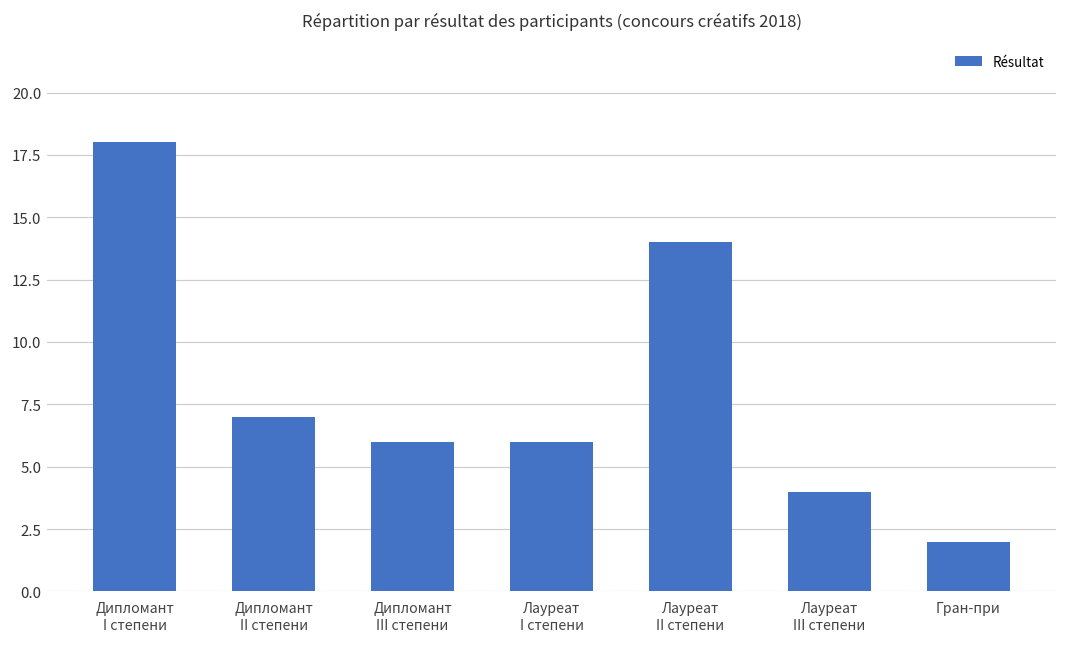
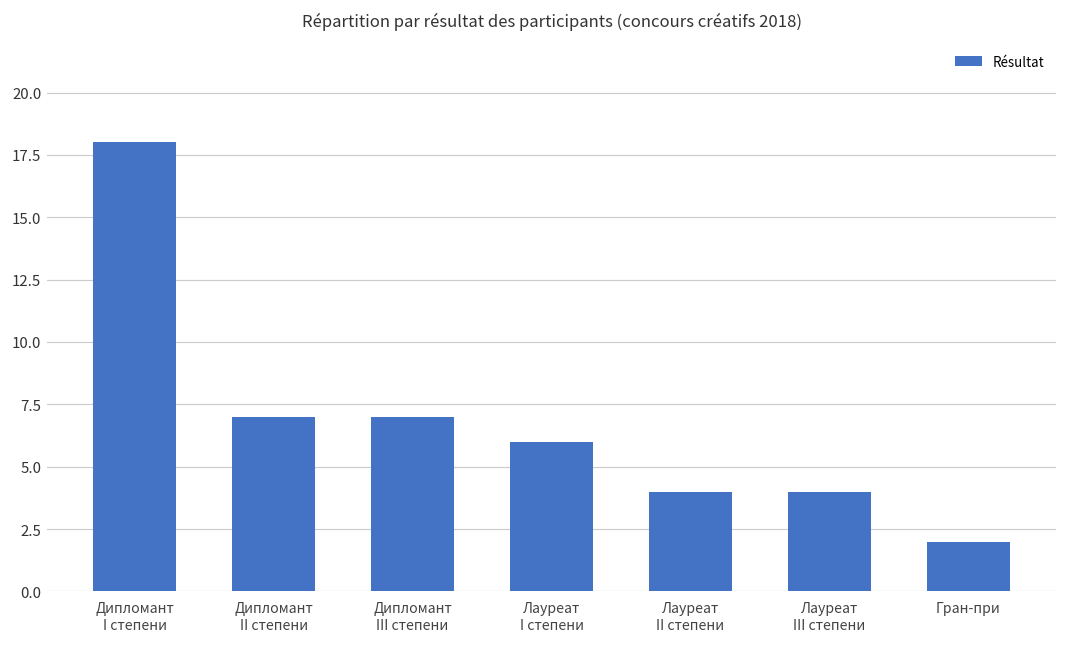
Дипломант III степени: 6 -> 7
Лауреат II степени: 14 -> 4
